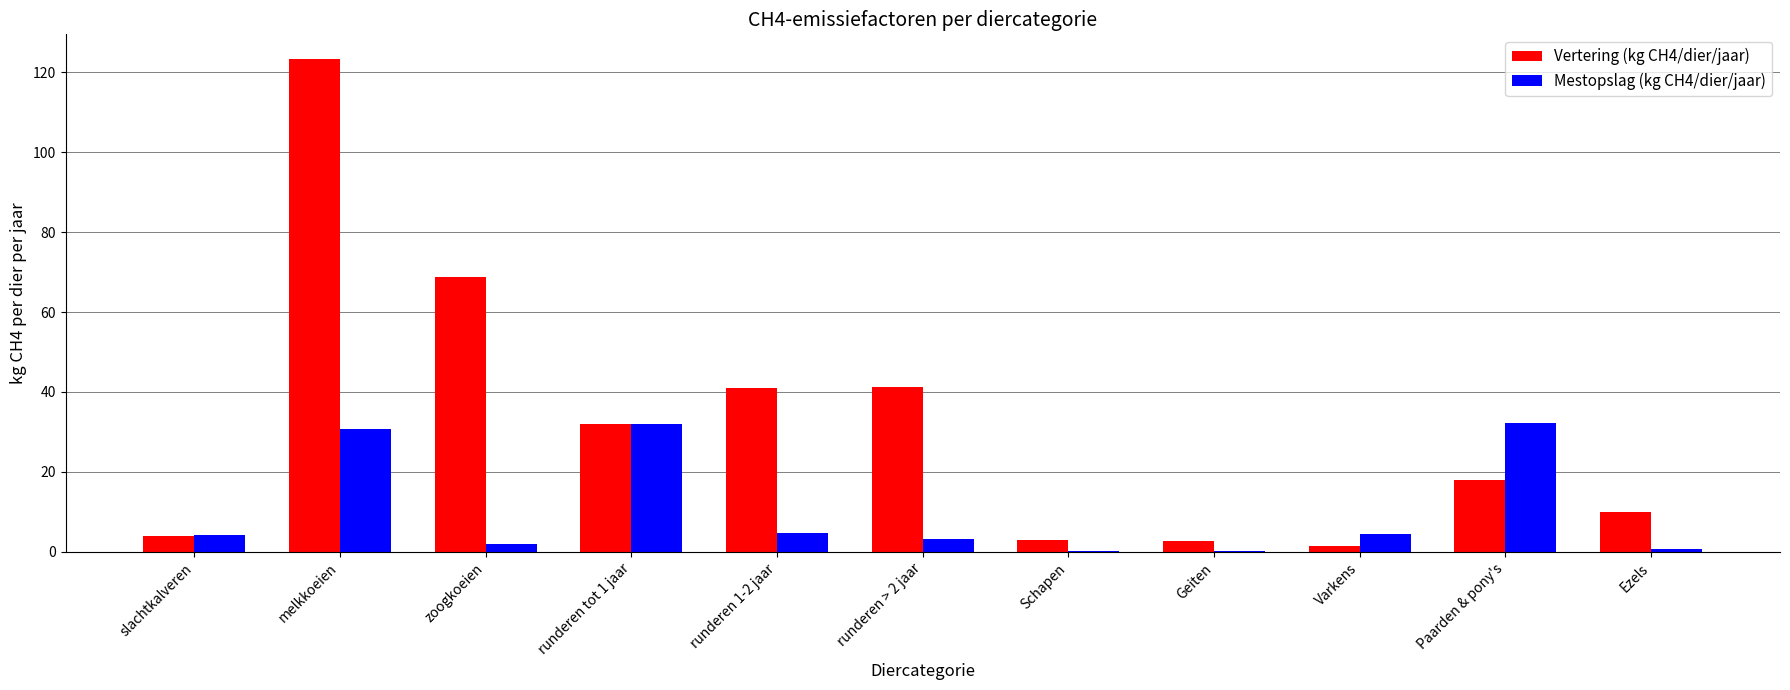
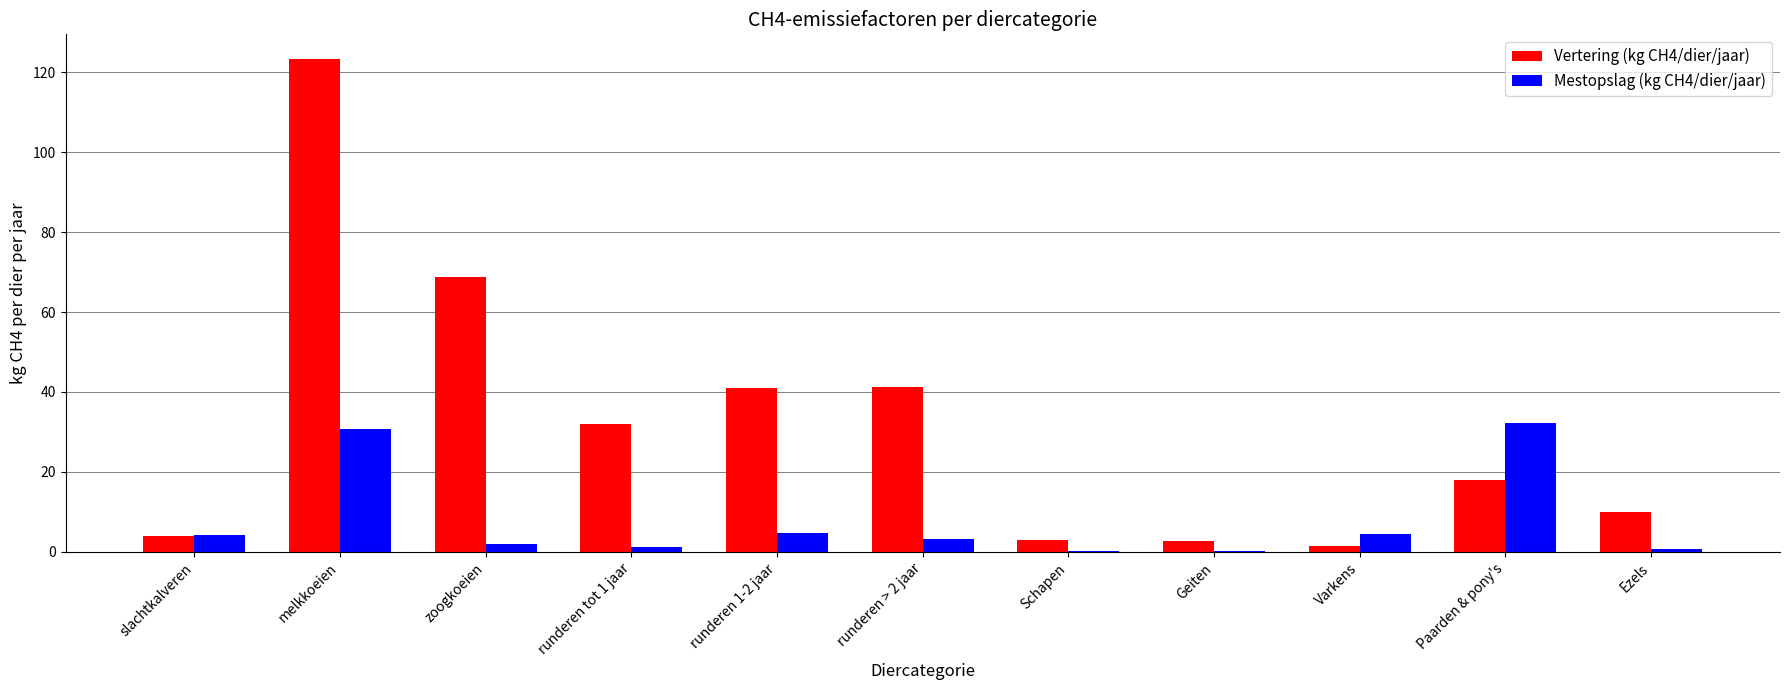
Mestopslag (kg CH4/dier/jaar), runderen tot 1 jaar: 32 -> 1
